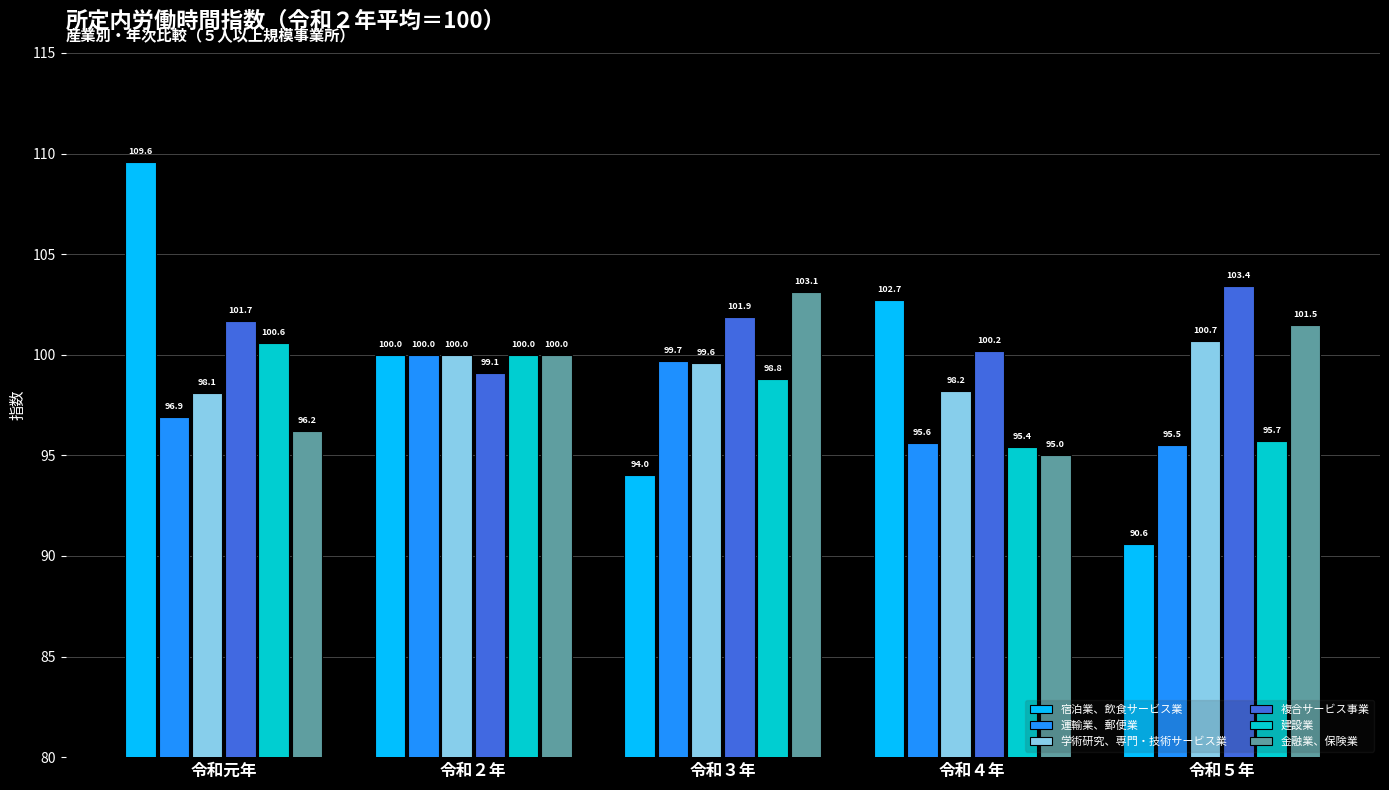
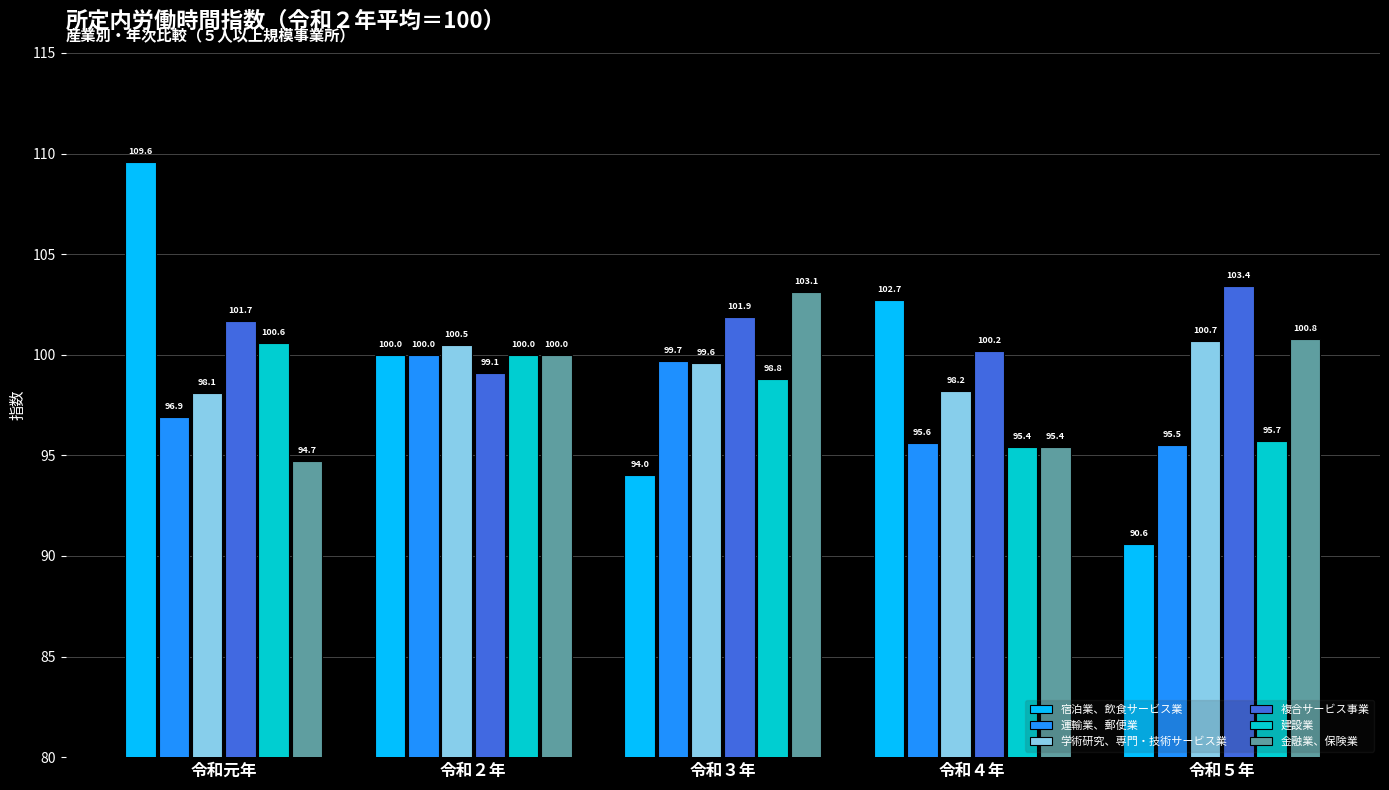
金融業、保険業, 令和元年: 96.2 -> 94.7
学術研究、専門・技術サービス業, 令和２年: 100.0 -> 100.5
金融業、保険業, 令和４年: 95.0 -> 95.4
金融業、保険業, 令和５年: 101.5 -> 100.8
